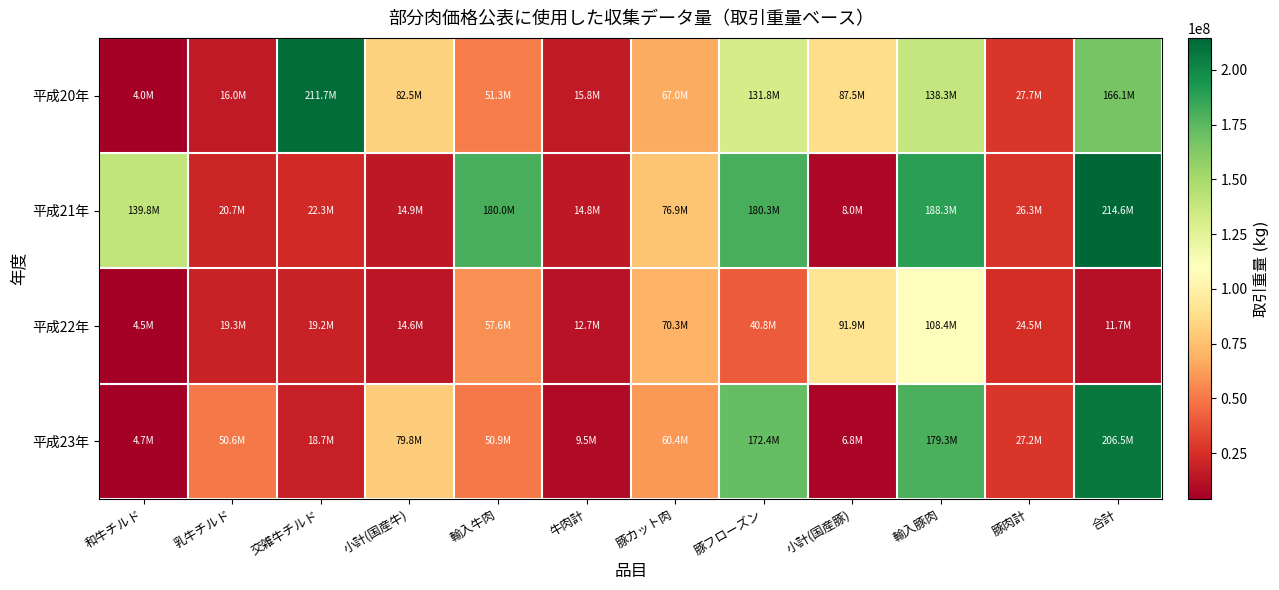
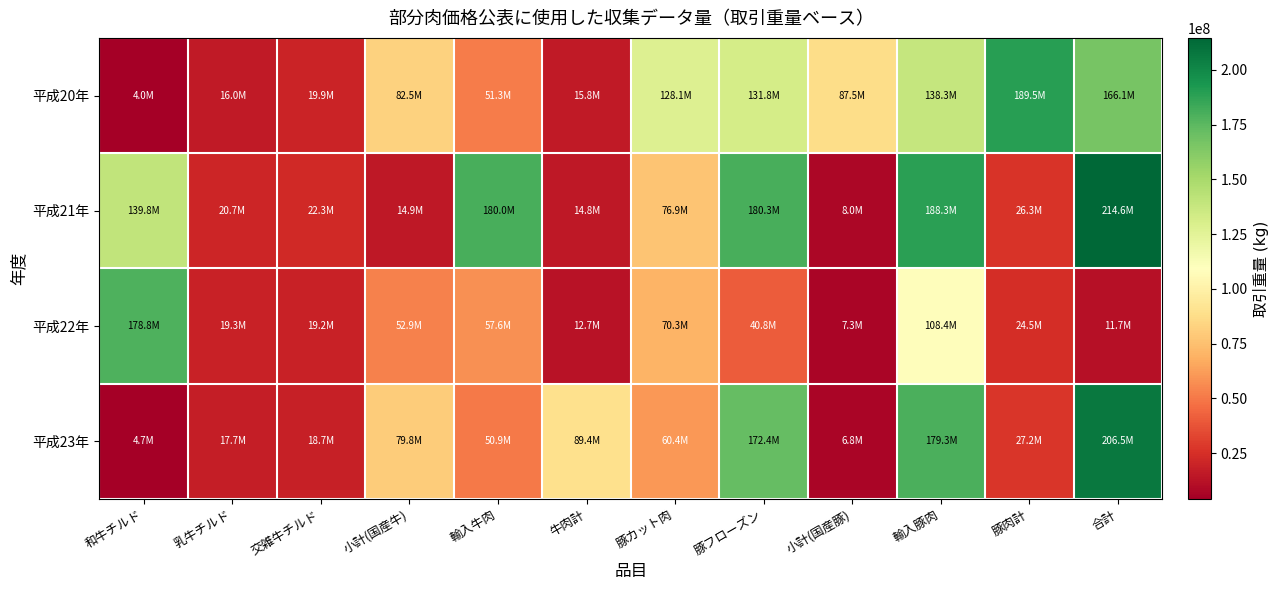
平成20年, 交雑牛チルド: 211.7M -> 19.9M
平成20年, 豚カット肉: 67.0M -> 128.1M
平成20年, 豚肉計: 27.7M -> 189.5M
平成22年, 和牛チルド: 4.5M -> 178.8M
平成22年, 小計(国産牛): 14.6M -> 52.9M
平成22年, 小計(国産豚): 91.9M -> 7.3M
平成23年, 乳牛チルド: 50.6M -> 17.7M
平成23年, 牛肉計: 9.5M -> 89.4M
